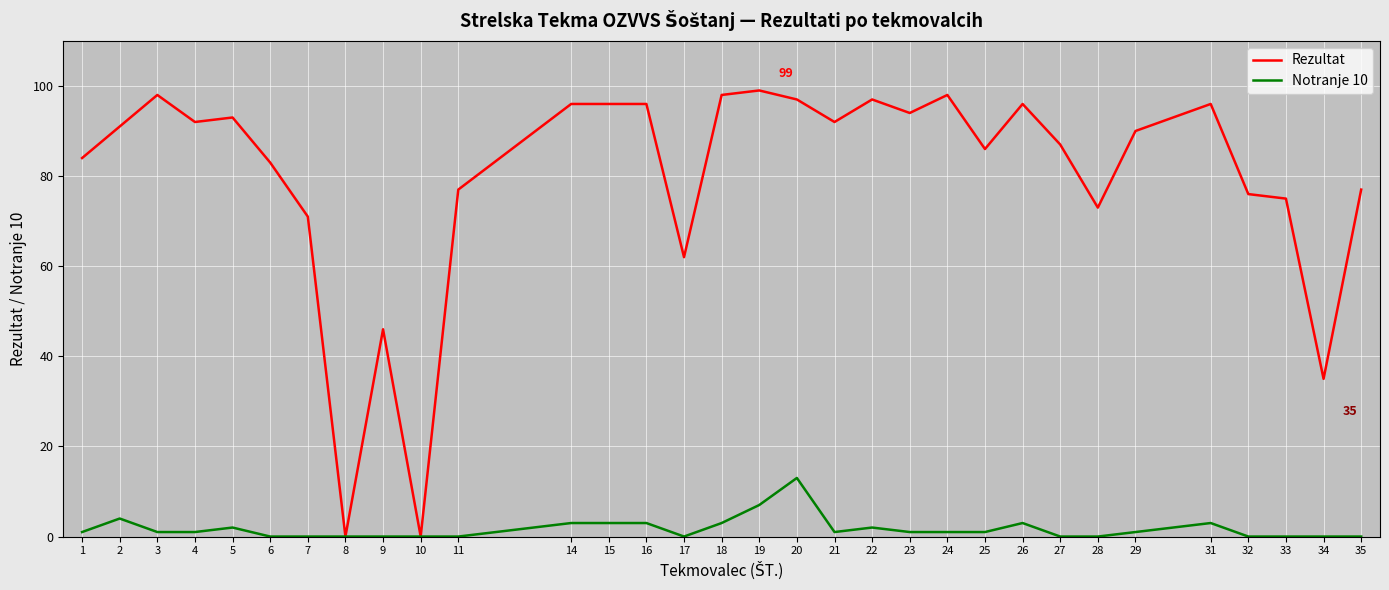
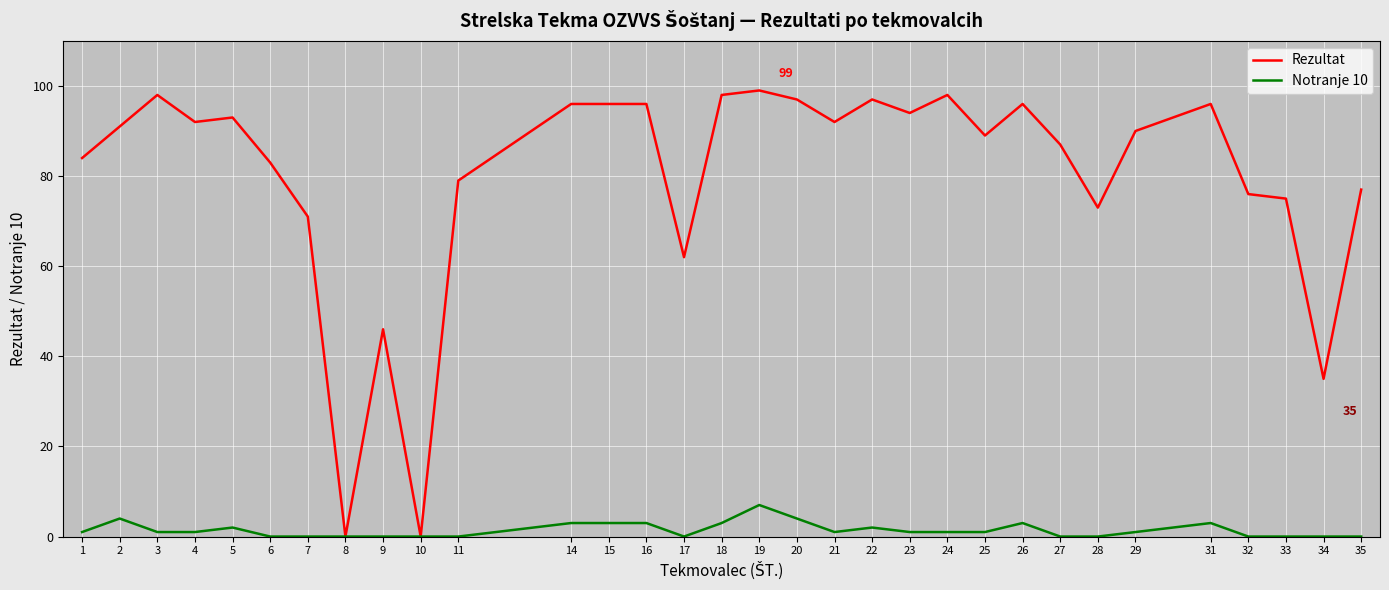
Rezultat, 11: 77 -> 79
Notranje 10, 20: 13 -> 4
Rezultat, 25: 86 -> 89
